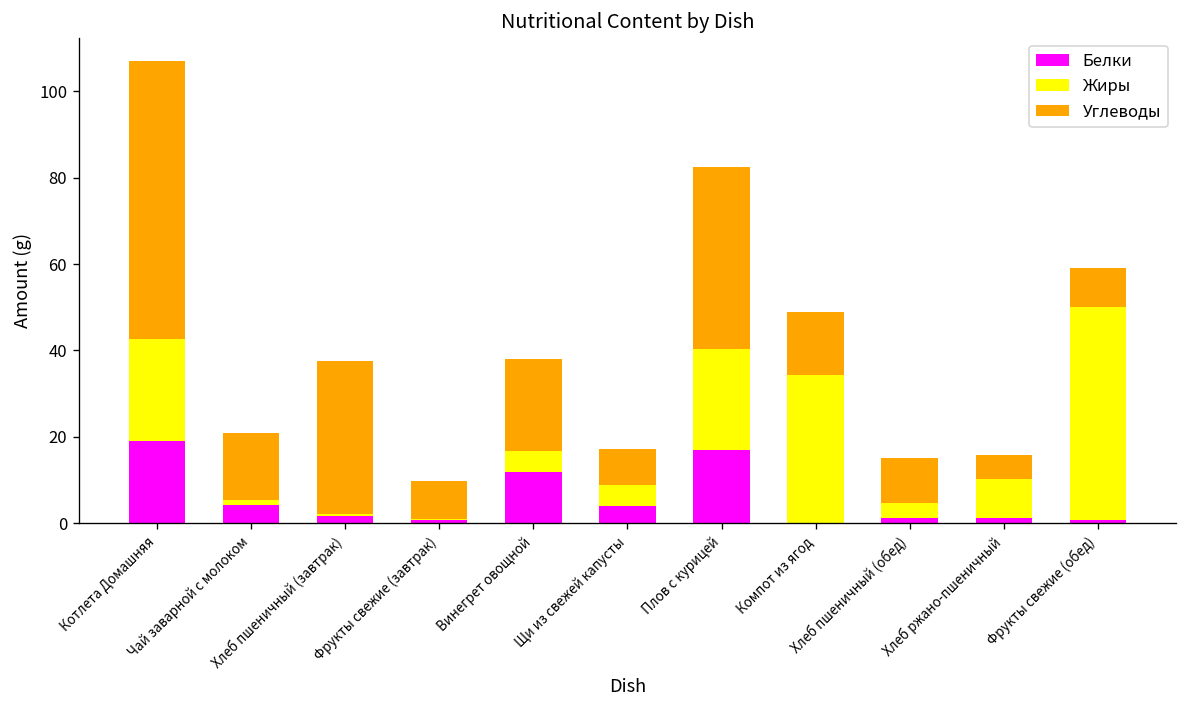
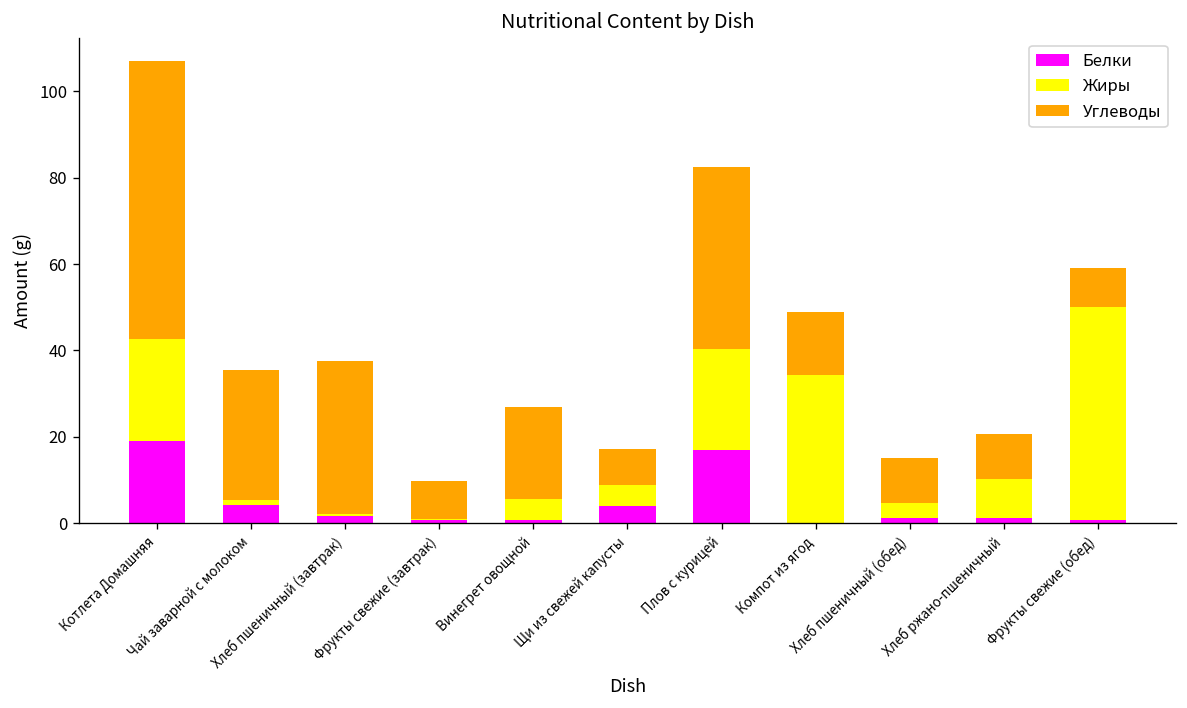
Углеводы, Чай заварной с молоком: 16 -> 30
Белки, Винегрет овощной: 12 -> 1
Углеводы, Хлеб ржано-пшеничный: 6 -> 10
